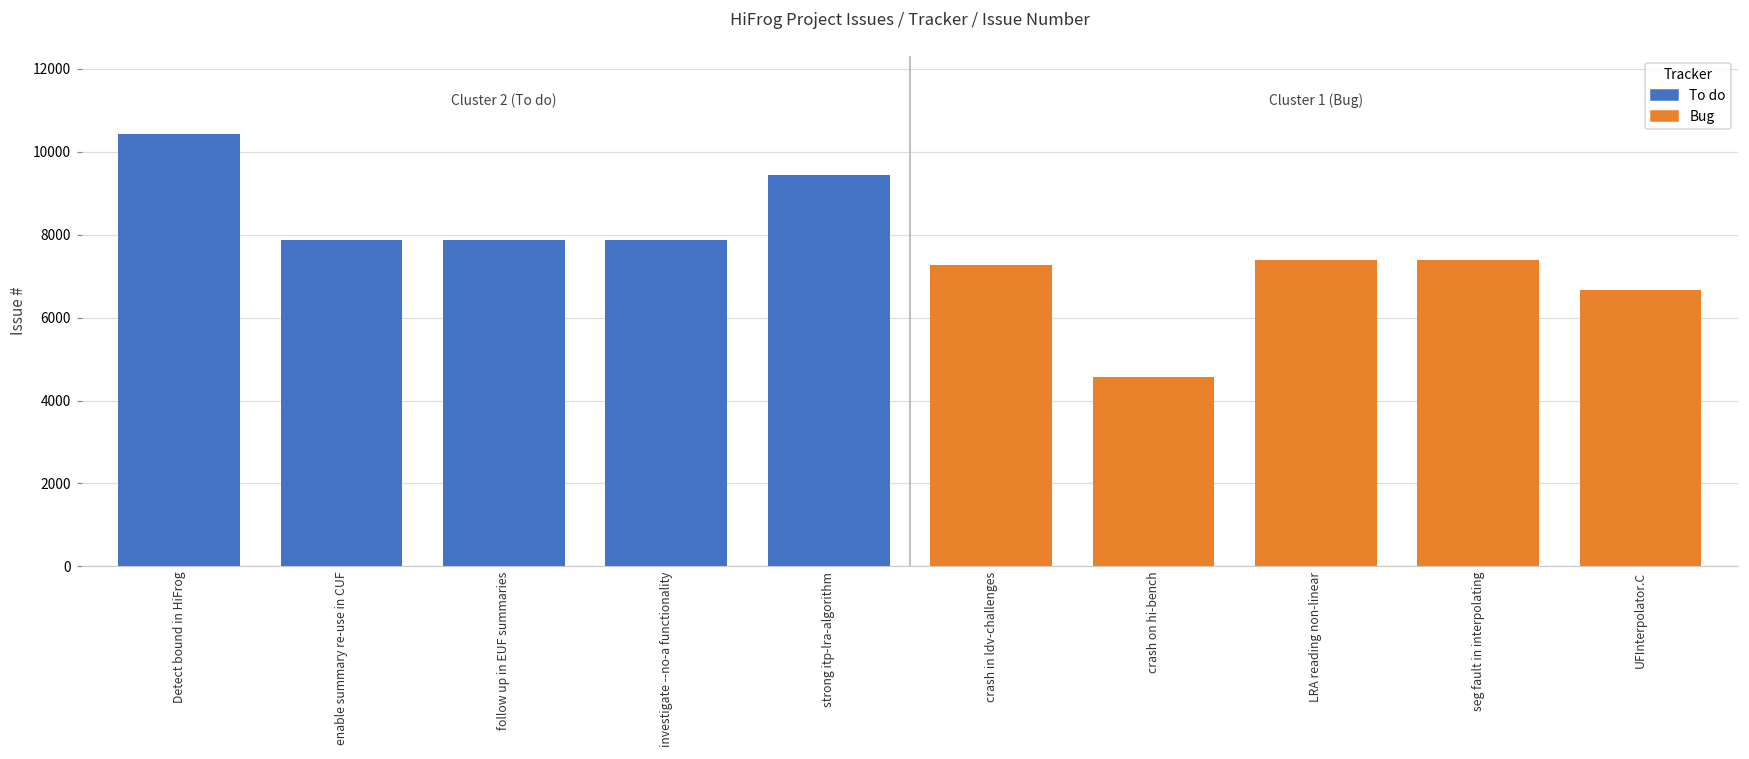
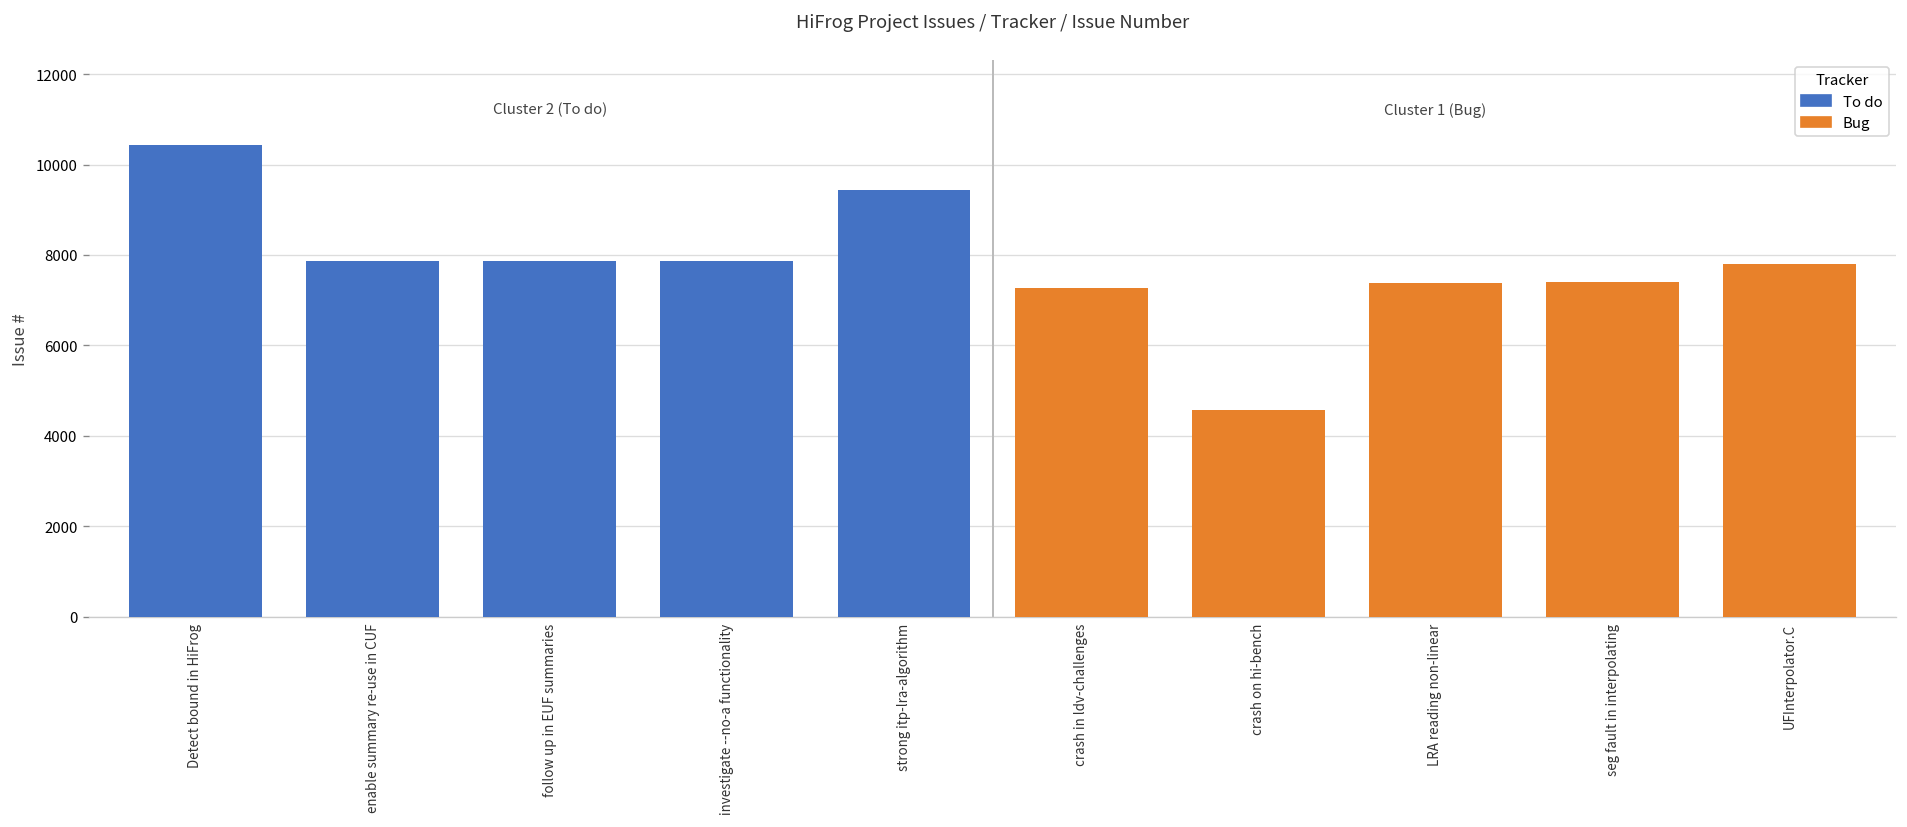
Bug, UFInterpolator.C: 6700 -> 7800
